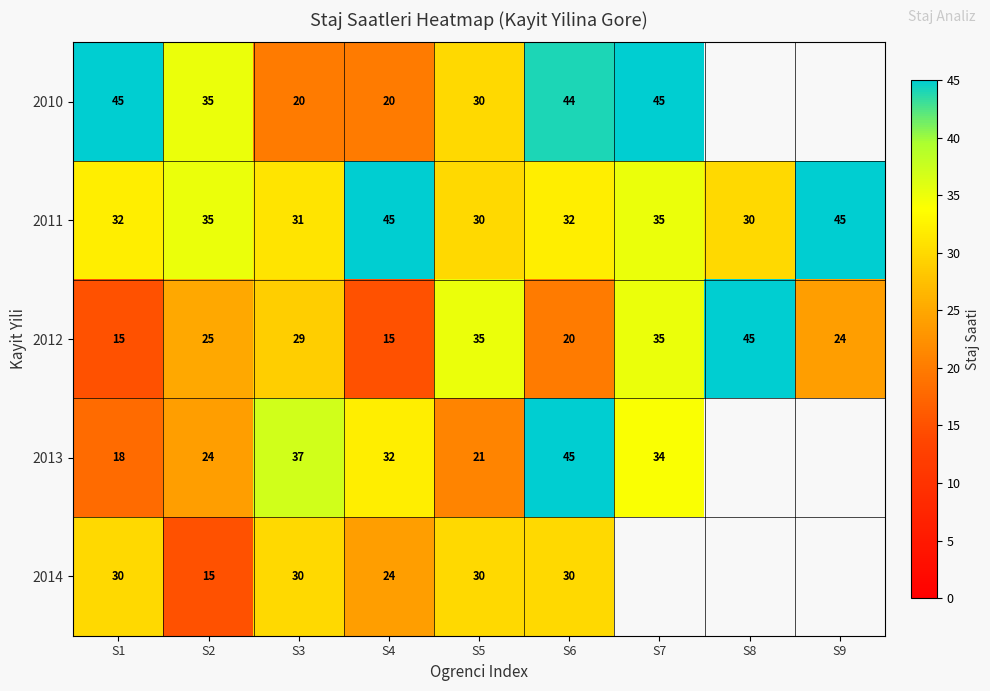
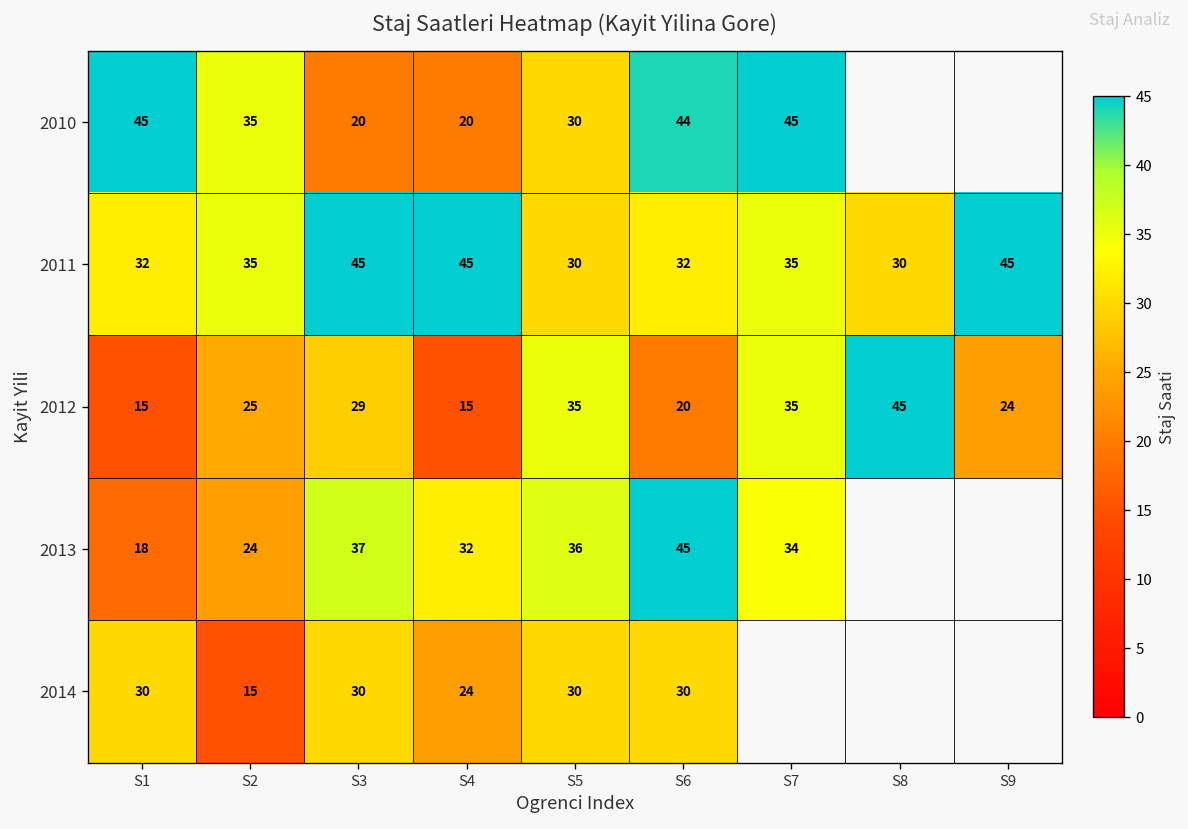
2011, S3: 31 -> 45
2013, S5: 21 -> 36
